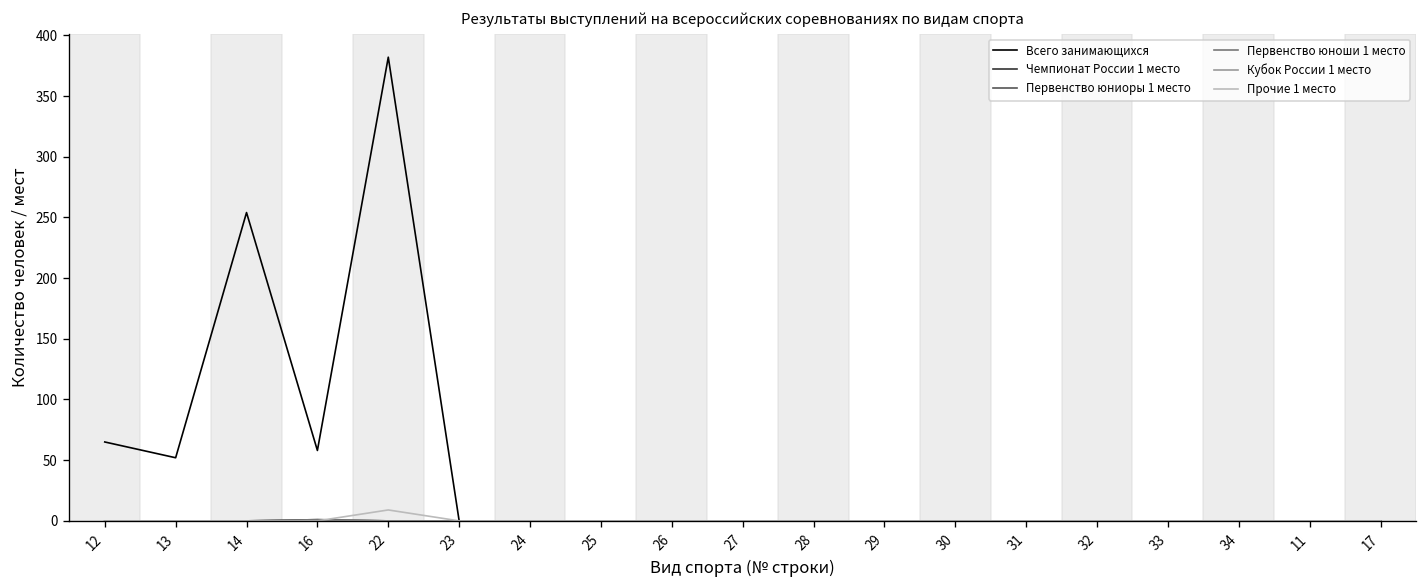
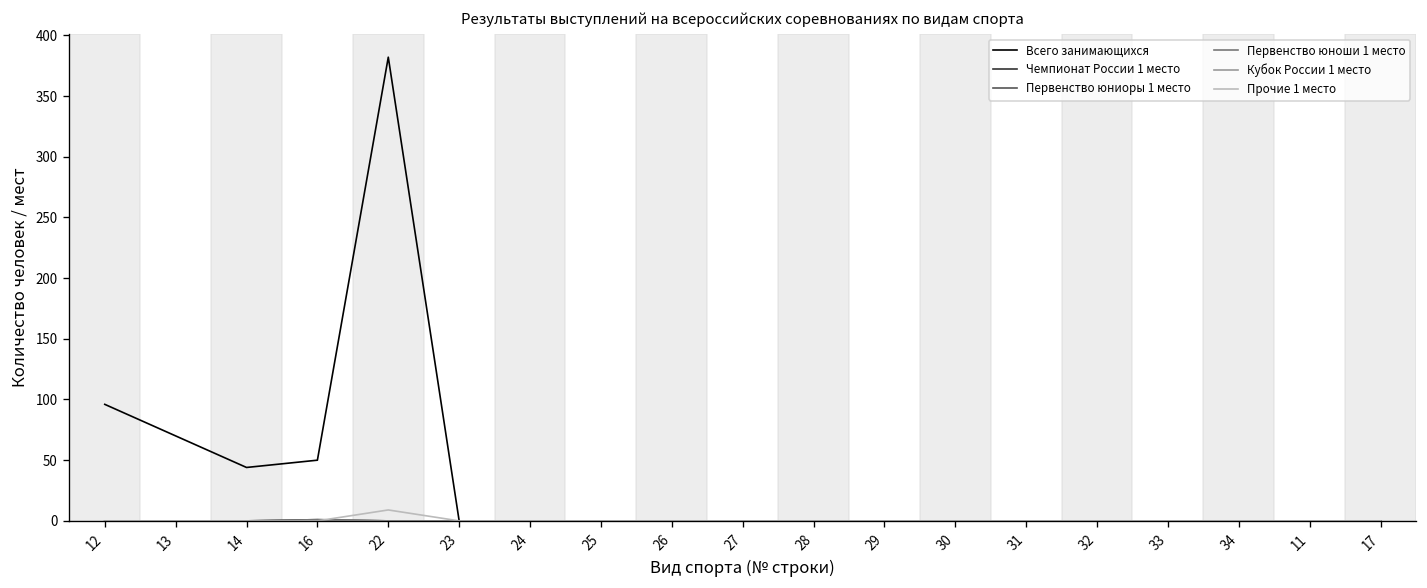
Всего занимающихся, 12: 65 -> 96
Всего занимающихся, 13: 52 -> 70
Всего занимающихся, 14: 254 -> 44
Всего занимающихся, 16: 58 -> 50
